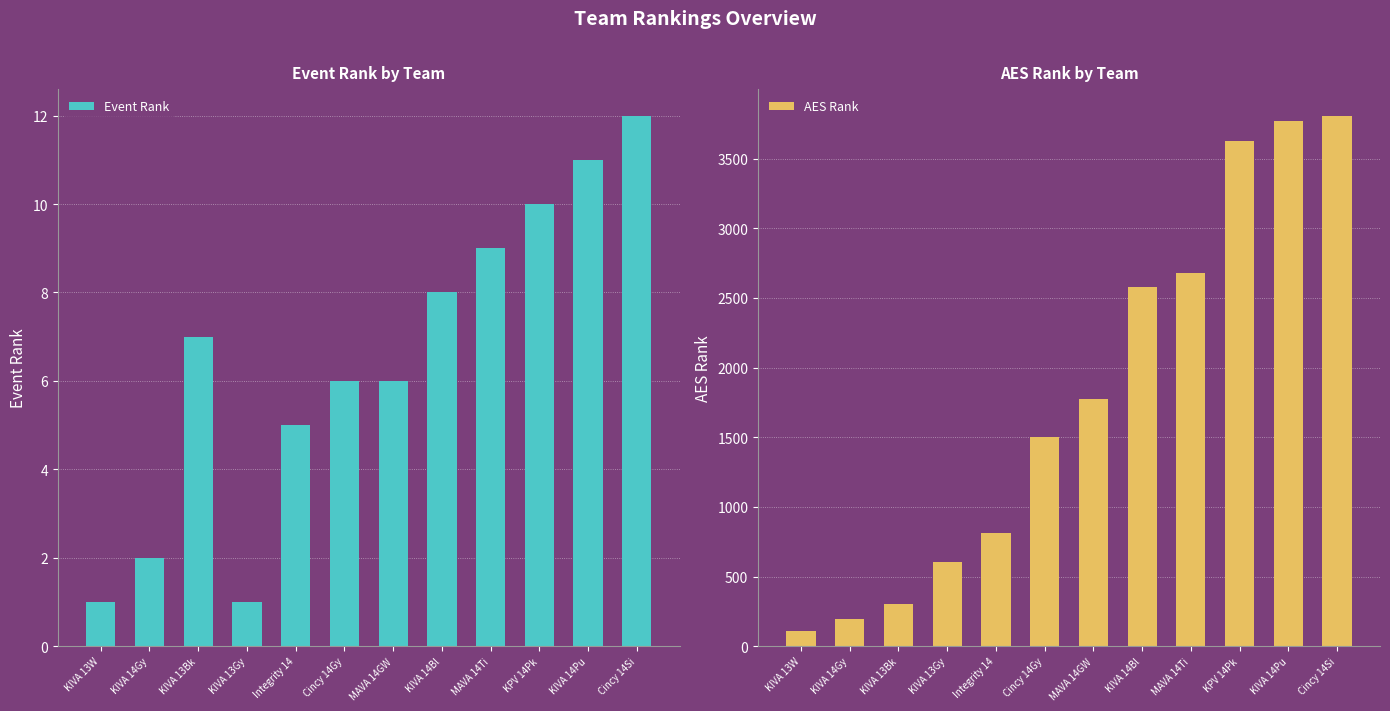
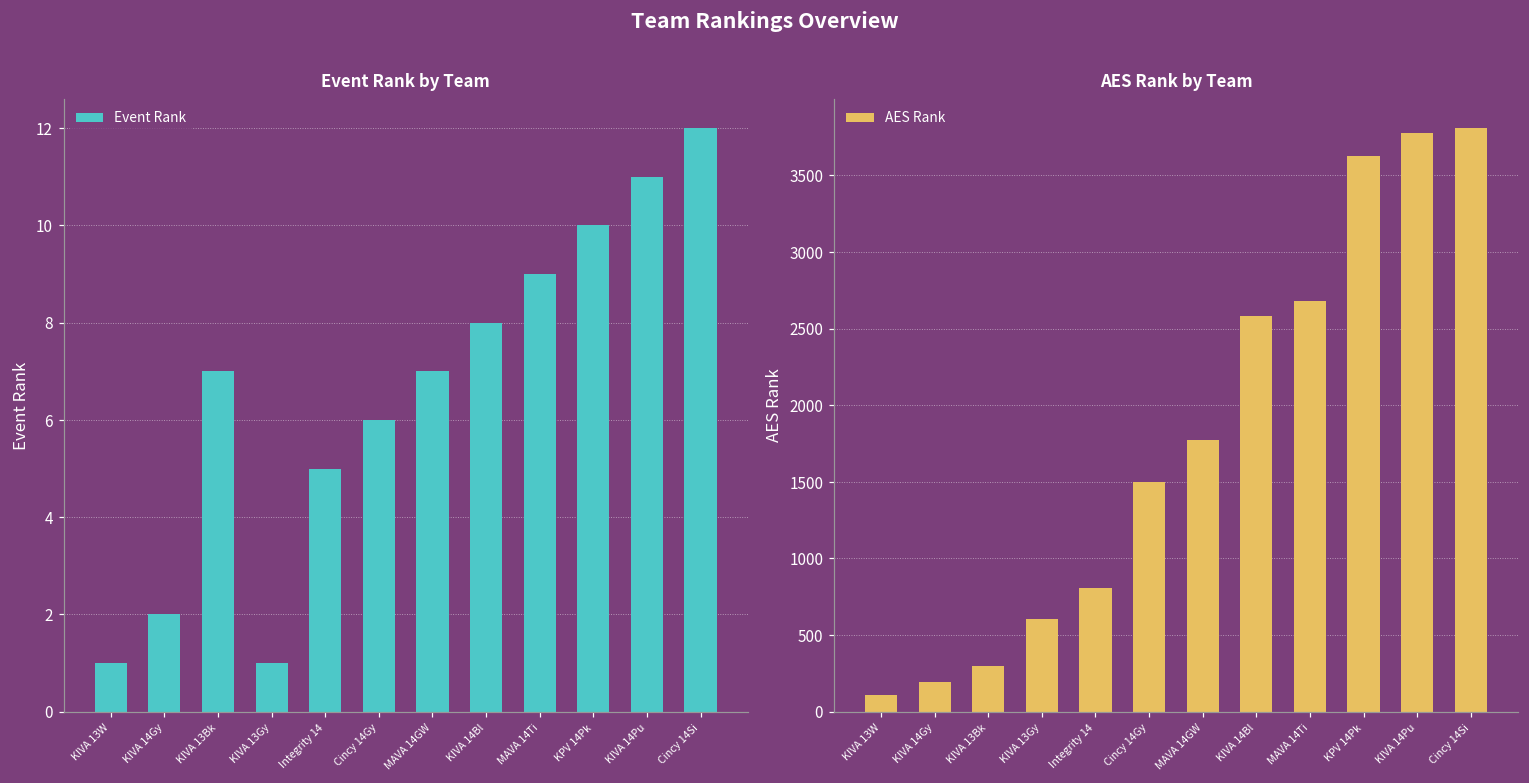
Event Rank by Team, MAVA 14GW: 6 -> 7
